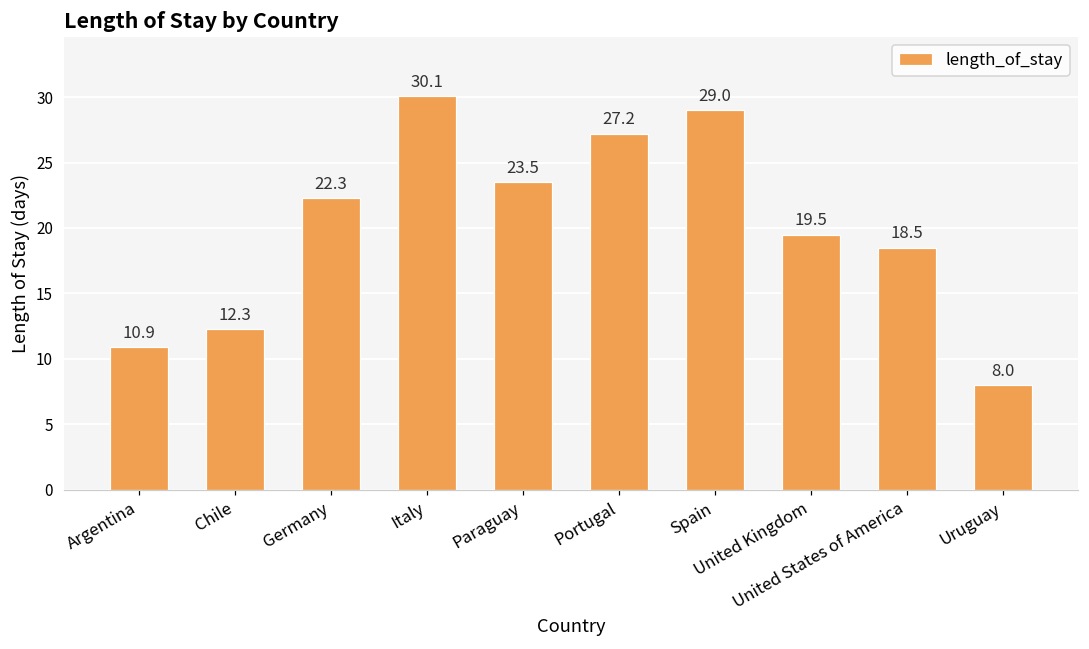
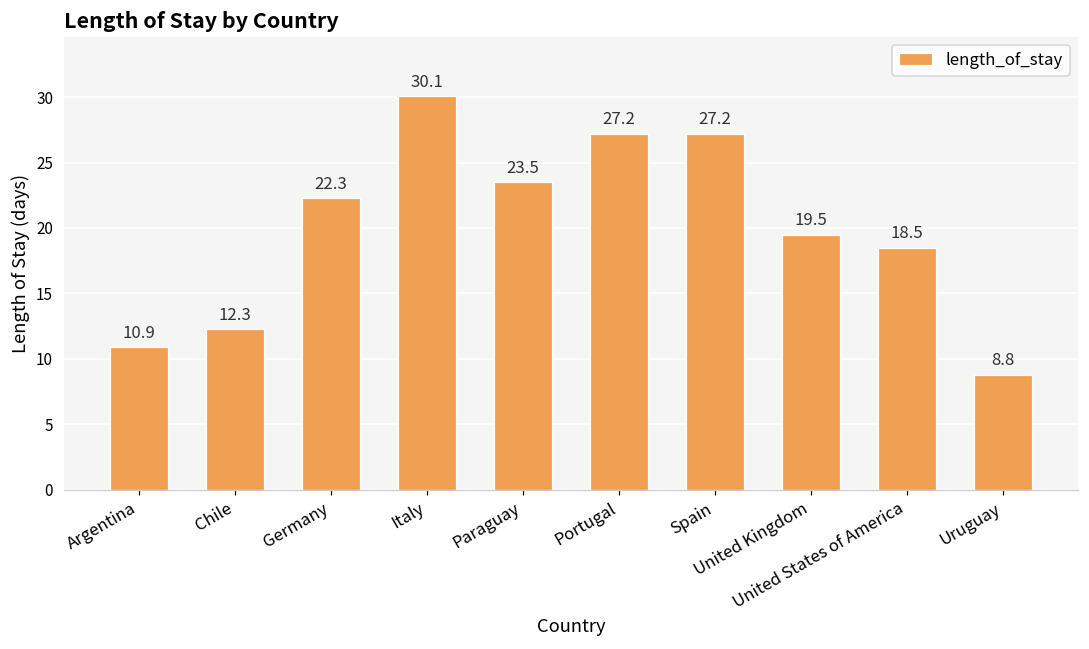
Spain: 29.0 -> 27.2
Uruguay: 8.0 -> 8.8
